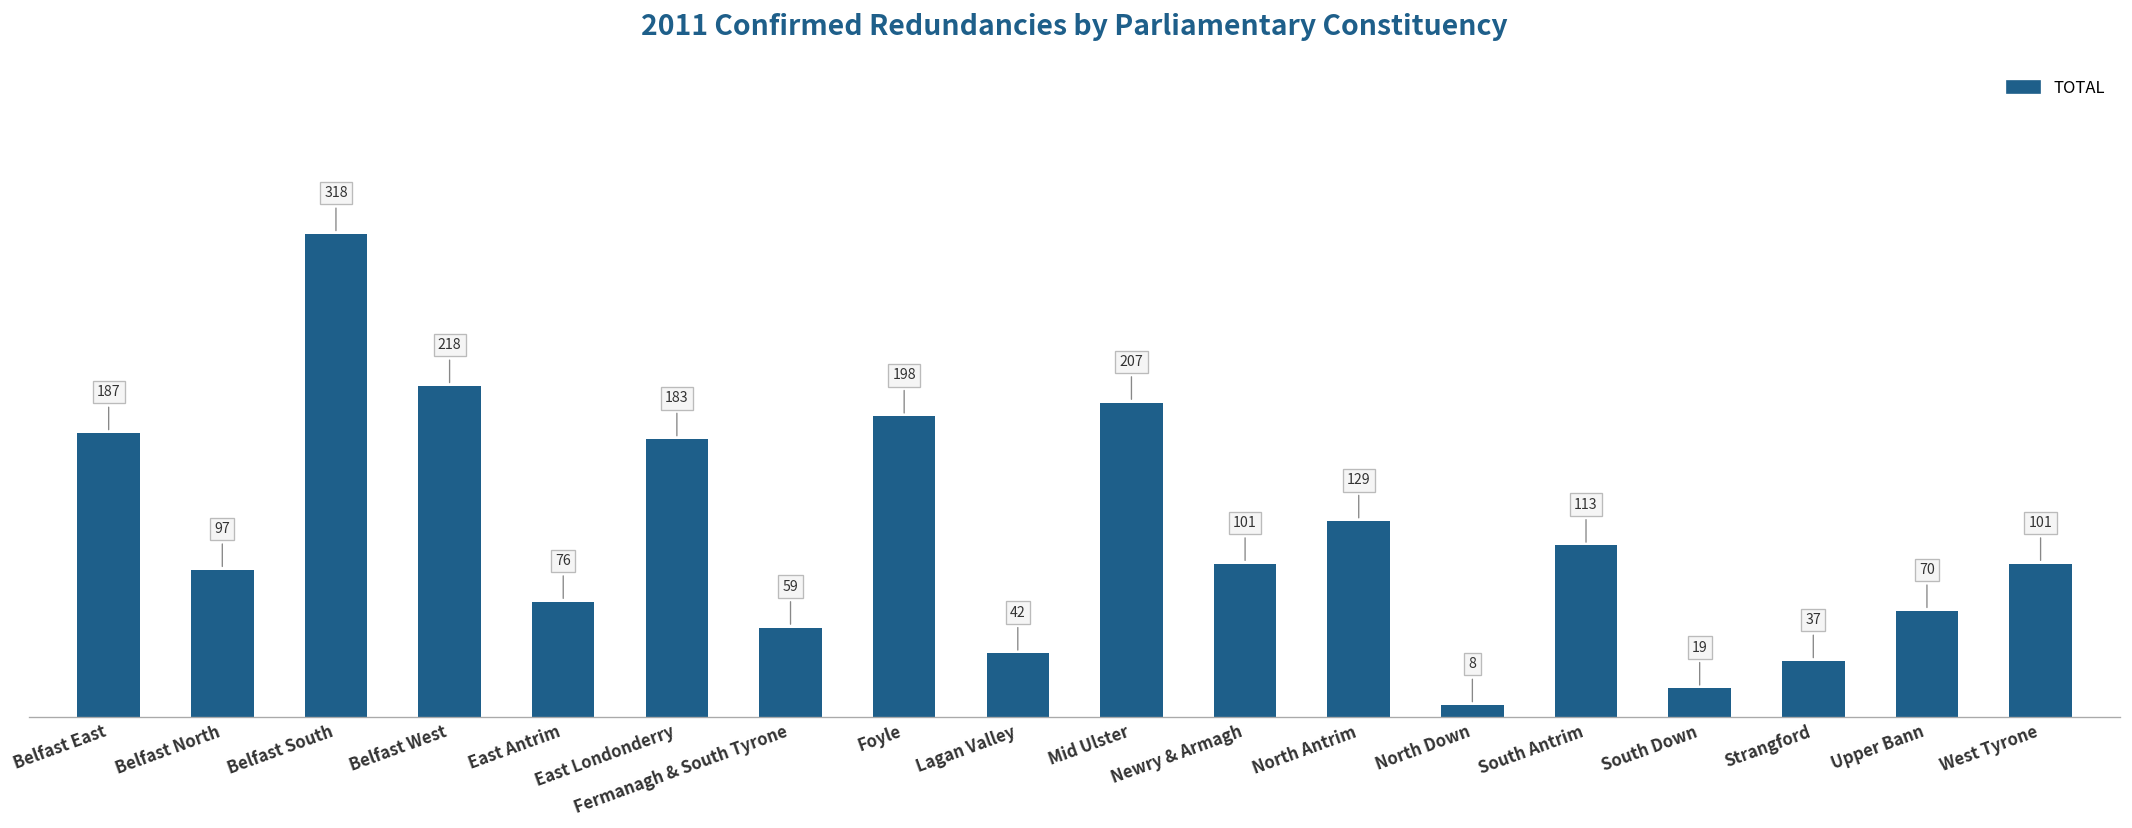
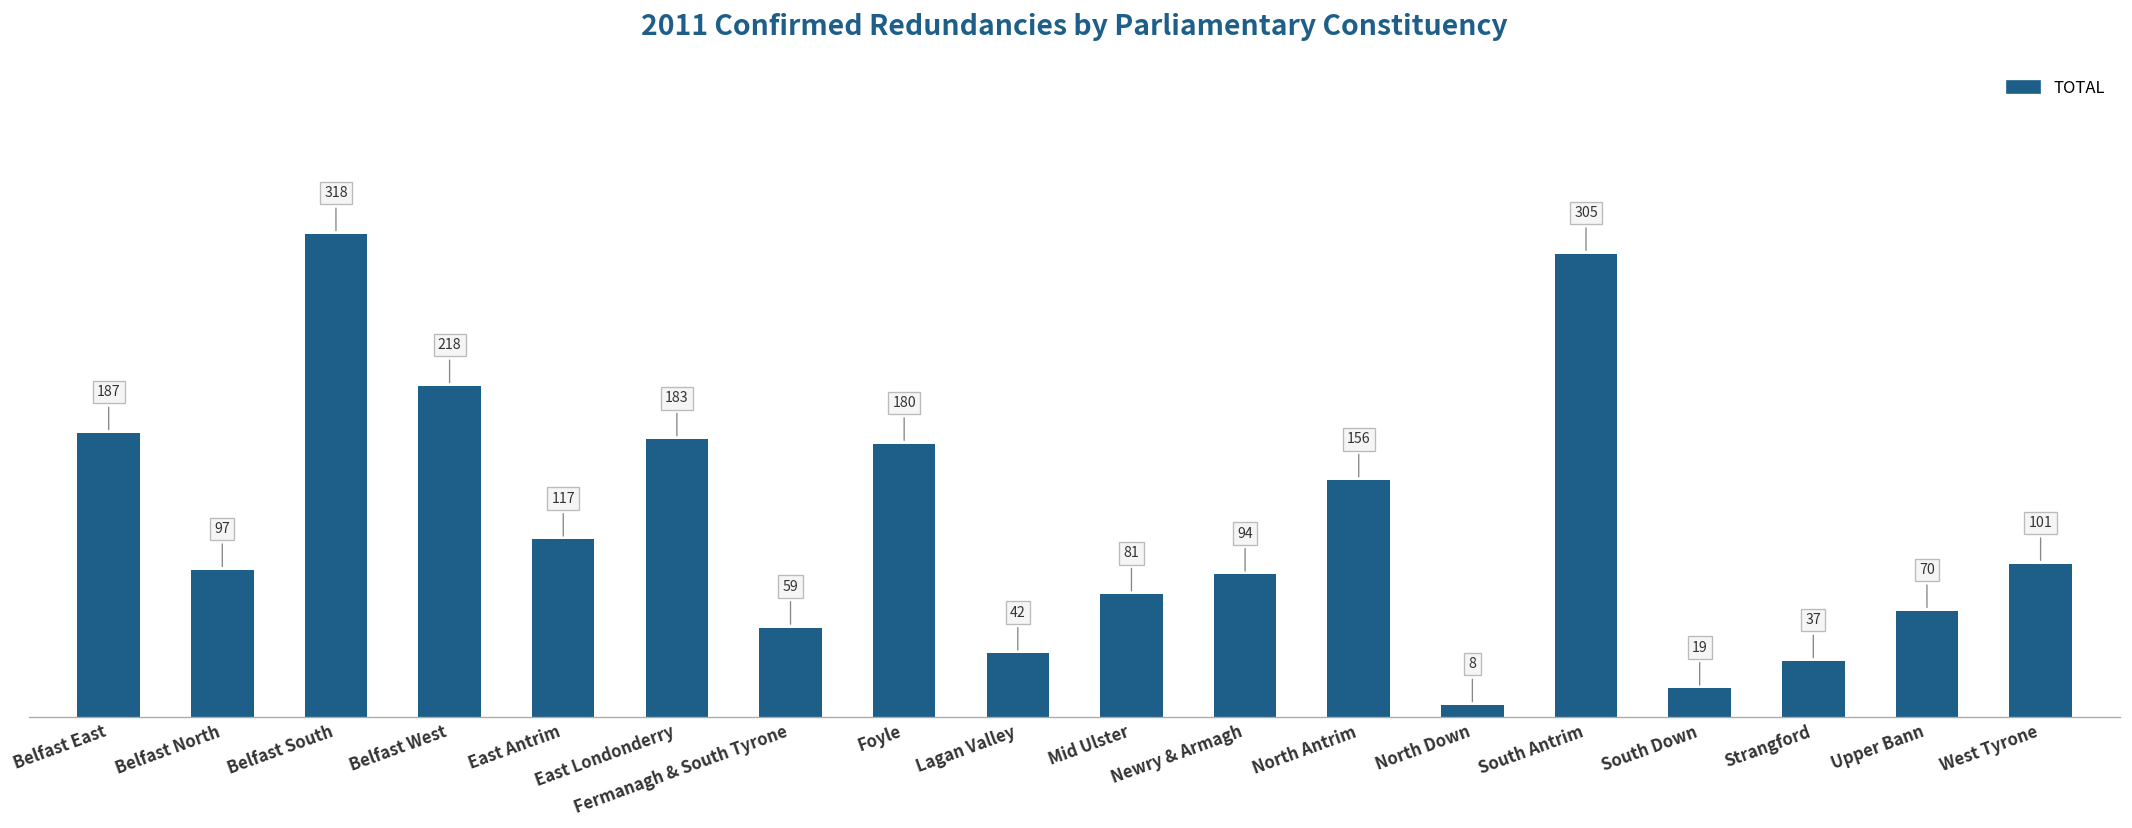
East Antrim: 76 -> 117
Foyle: 198 -> 180
Mid Ulster: 207 -> 81
Newry & Armagh: 101 -> 94
North Antrim: 129 -> 156
South Antrim: 113 -> 305
